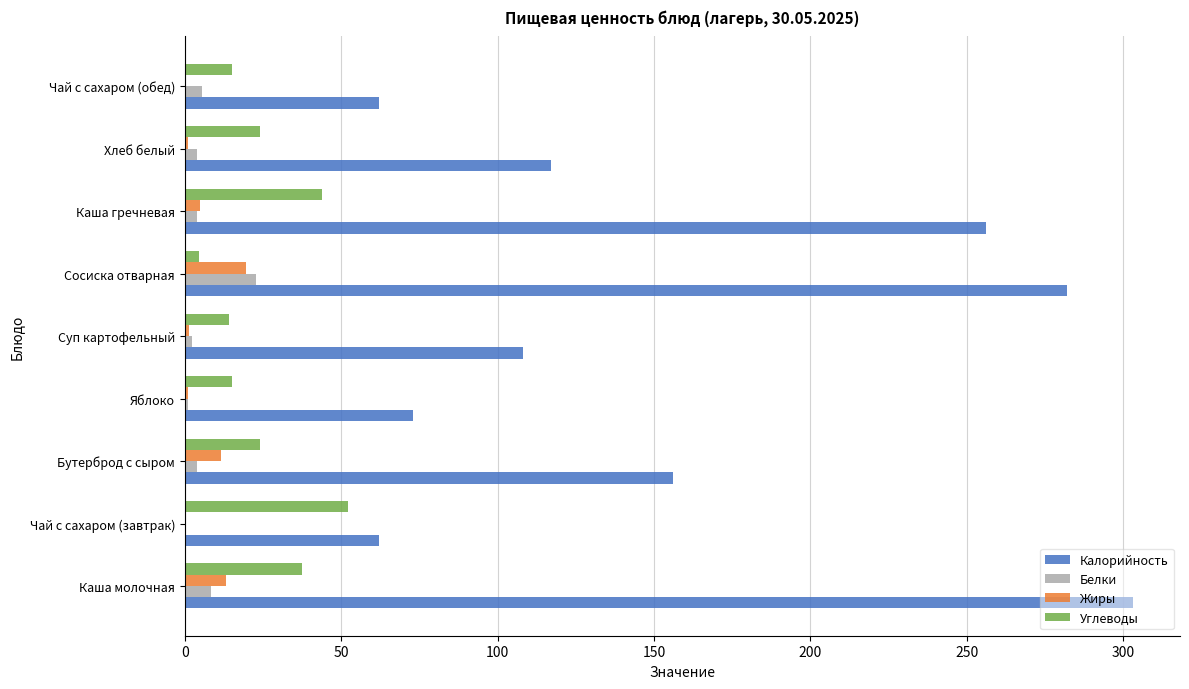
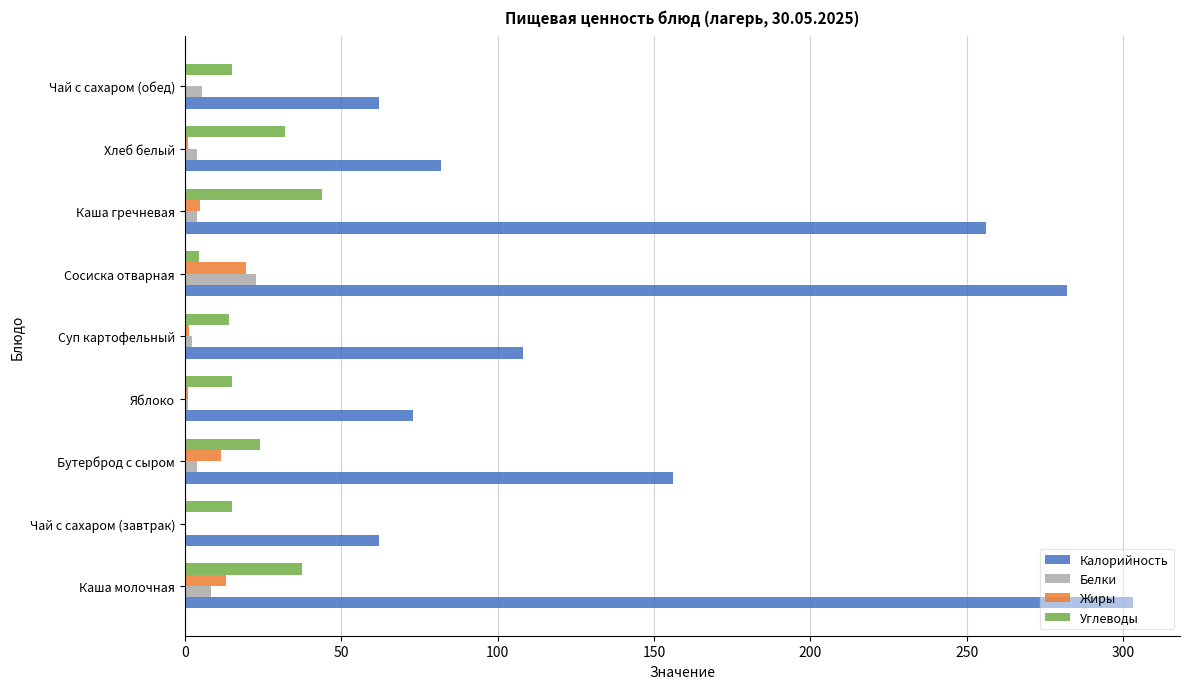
Углеводы, Хлеб белый: 24 -> 32
Калорийность, Хлеб белый: 117 -> 82
Углеводы, Чай с сахаром (завтрак): 52 -> 15
